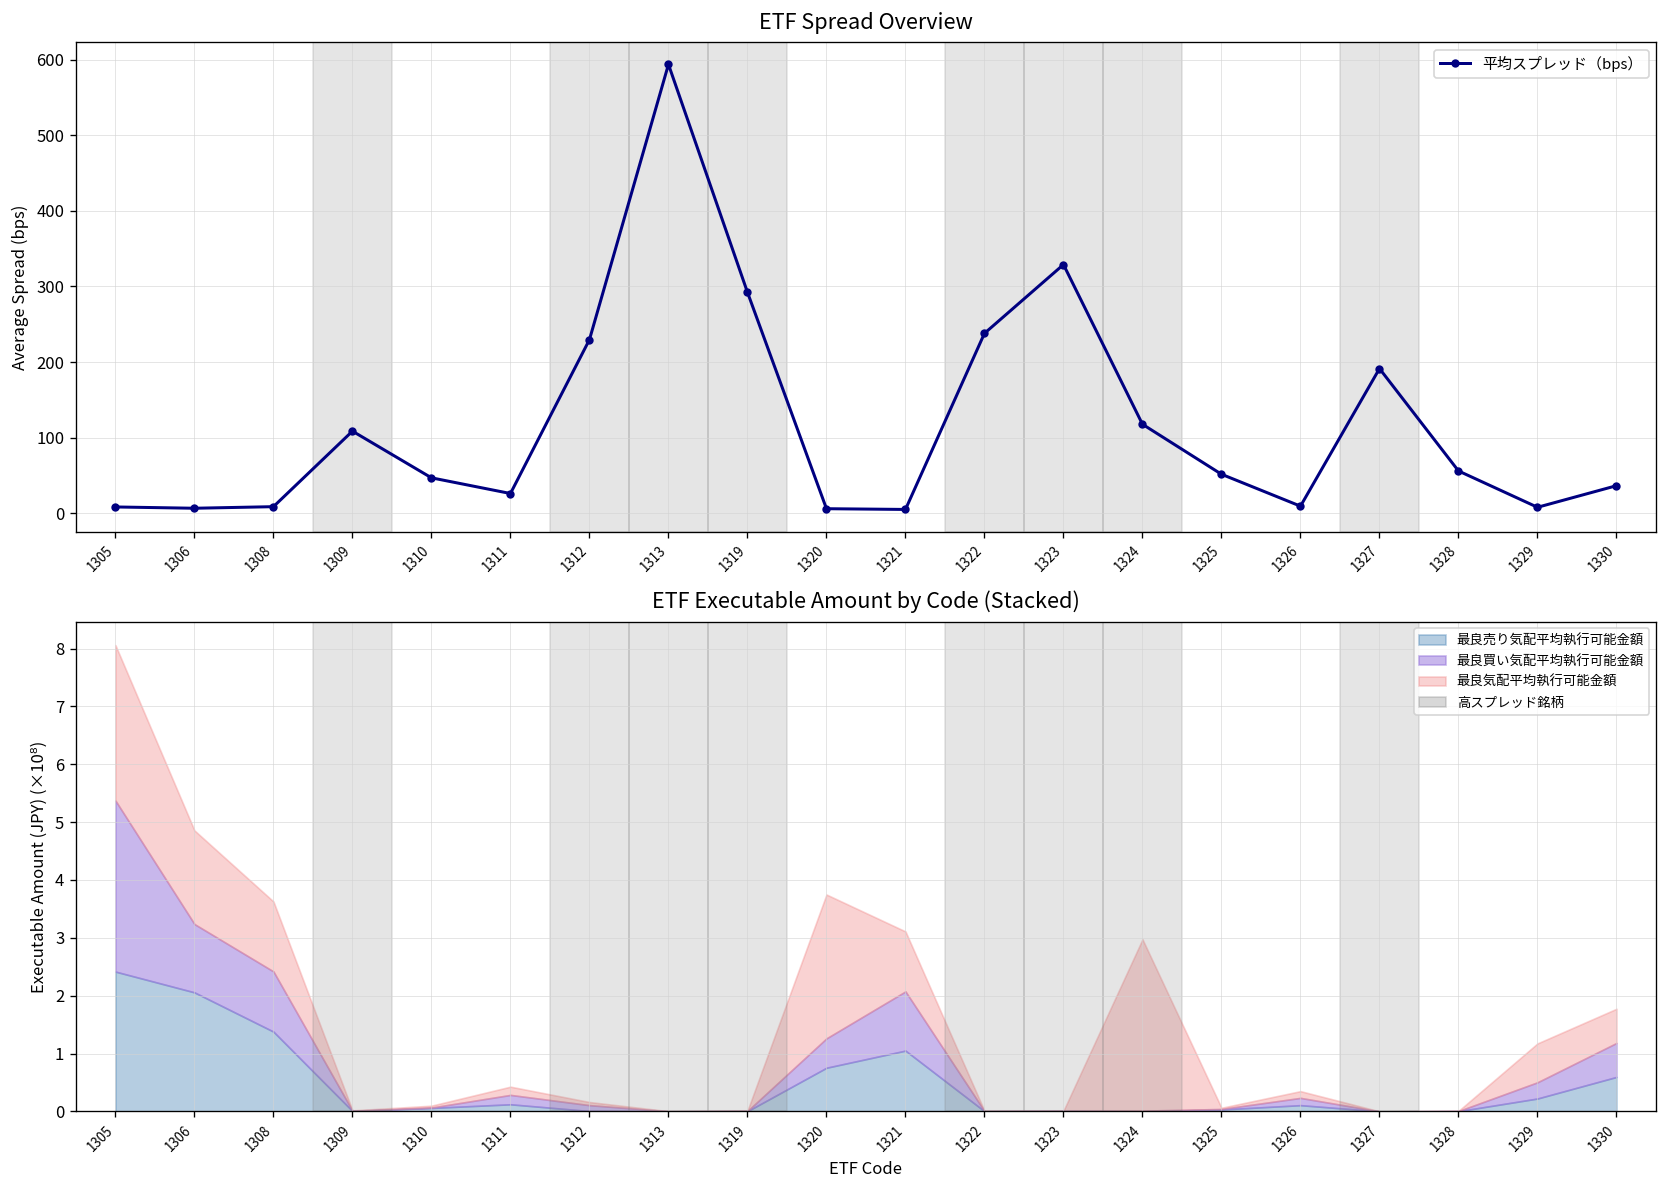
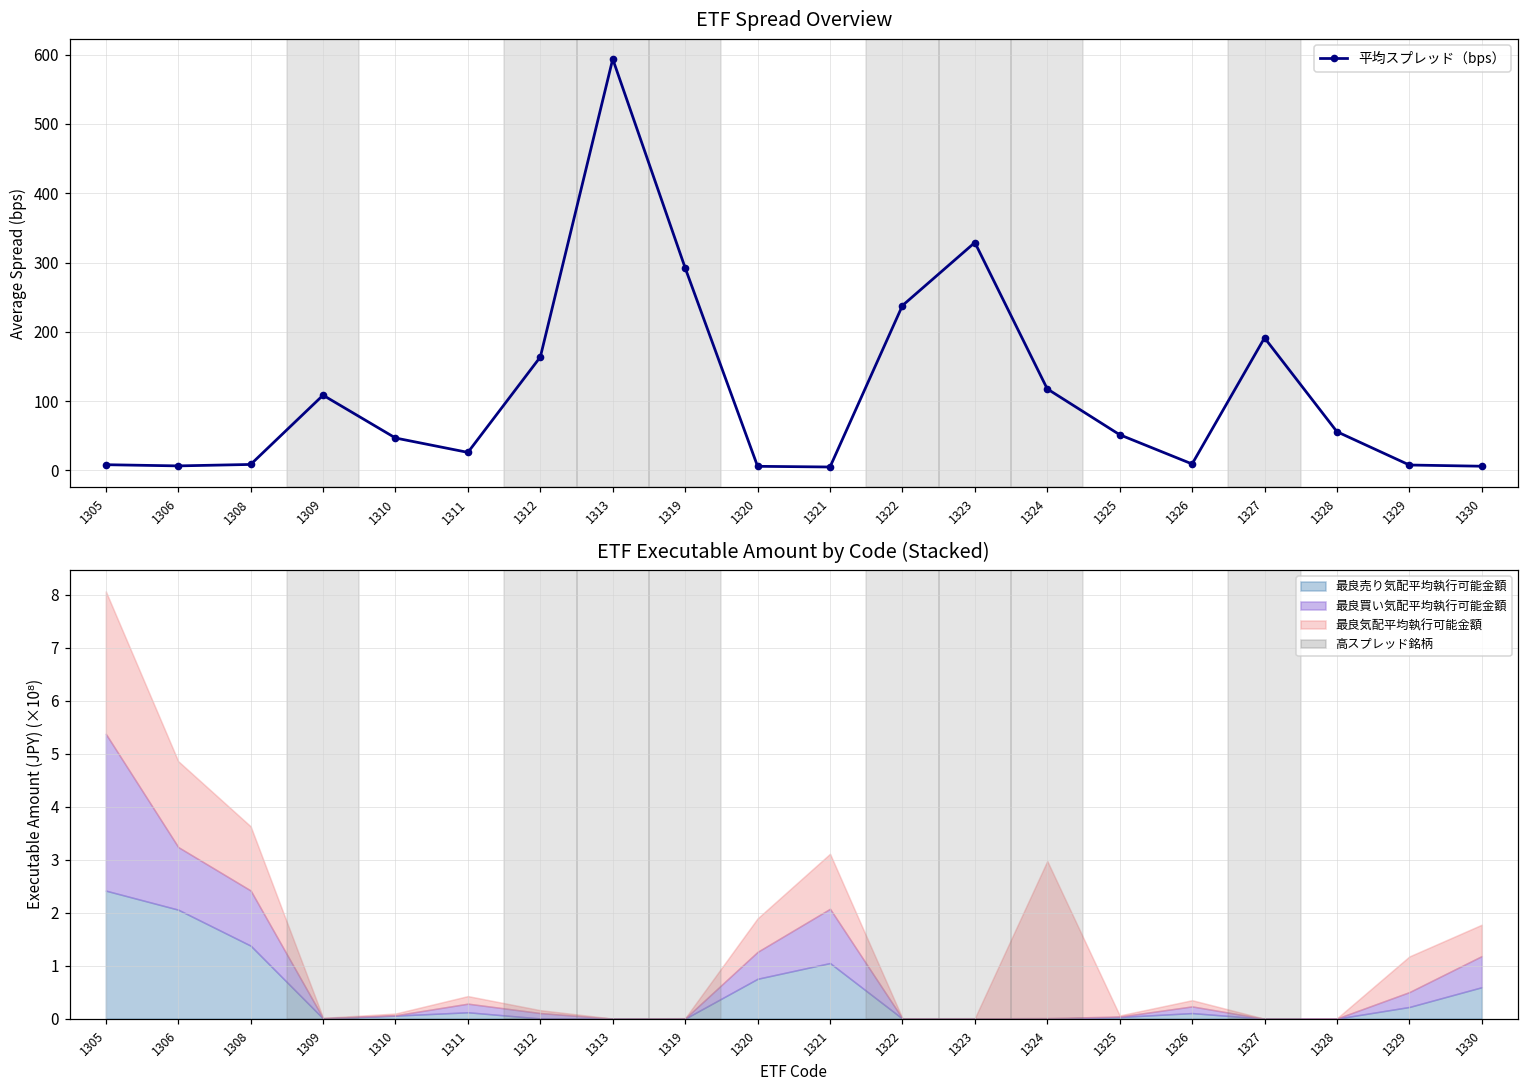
ETF Spread Overview, 1312: 230 -> 160
ETF Spread Overview, 1330: 40 -> 10
ETF Executable Amount by Code (Stacked), 最良気配平均執行可能金額, 1320: 2.5 -> 0.6
